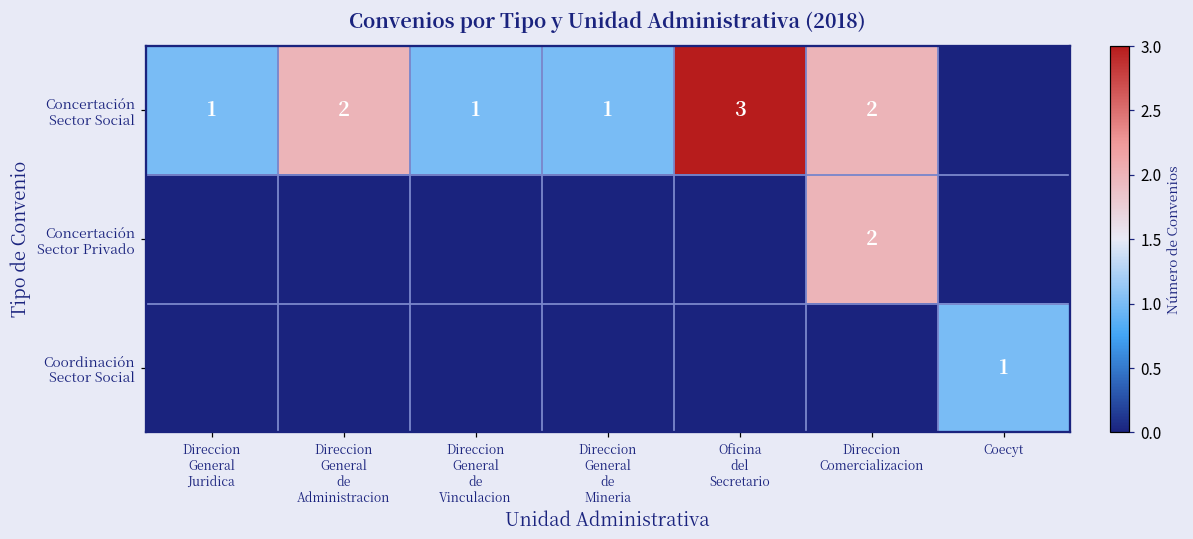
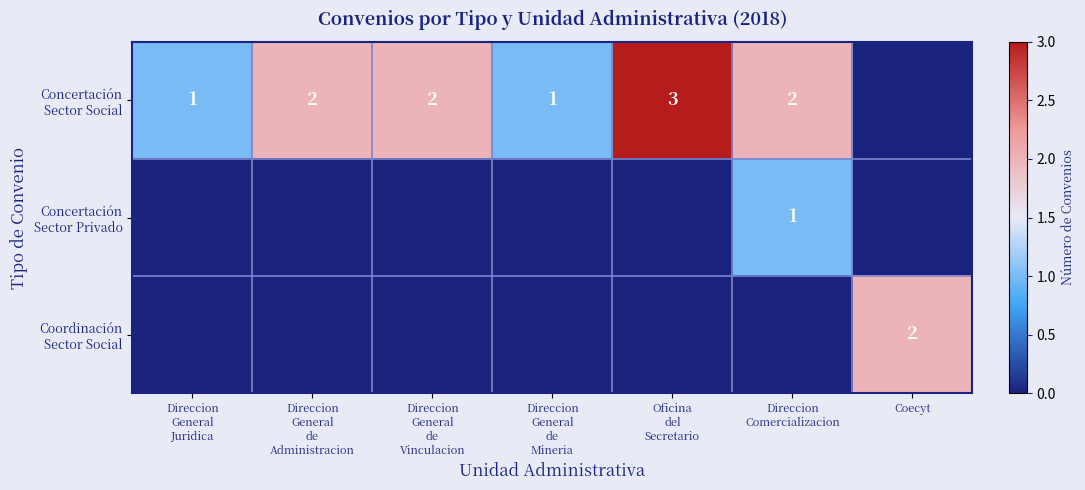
Concertación Sector Social, Direccion General de Vinculacion: 1 -> 2
Concertación Sector Privado, Direccion Comercializacion: 2 -> 1
Coordinación Sector Social, Coecyt: 1 -> 2
